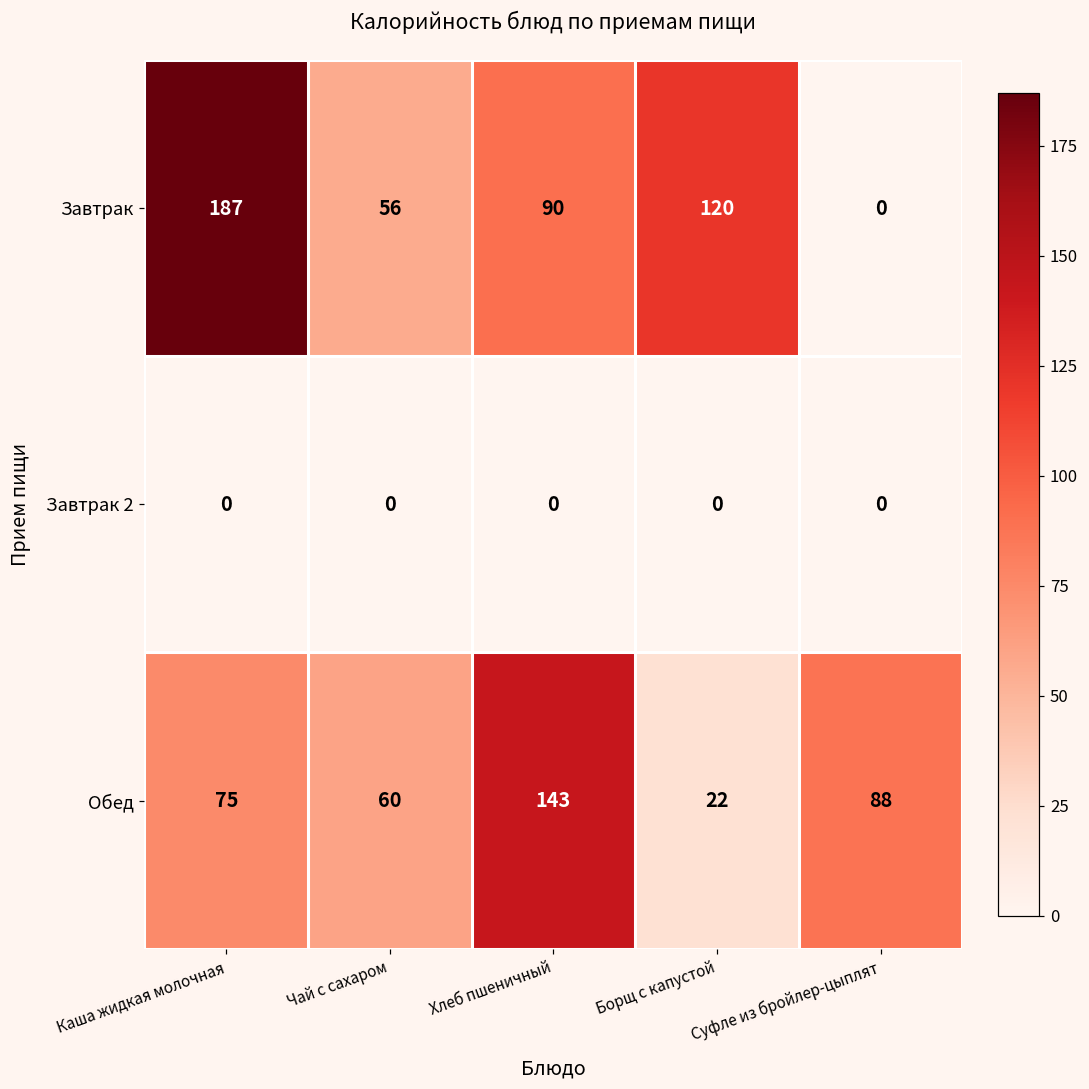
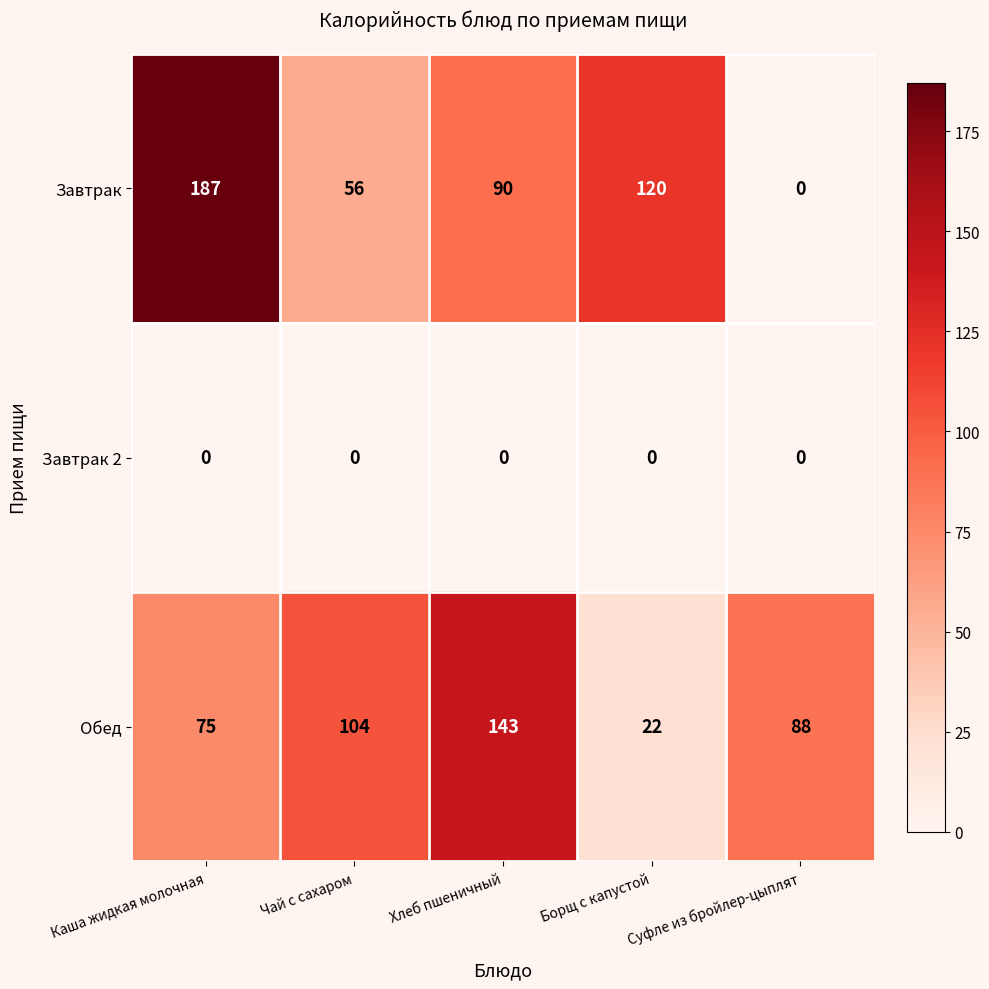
Обед, Чай с сахаром: 60 -> 104
